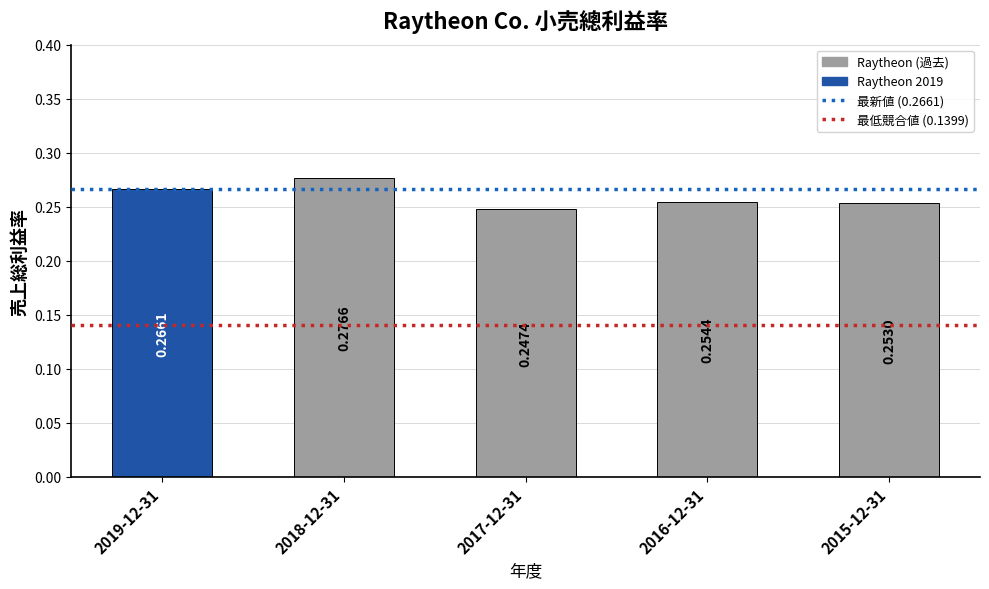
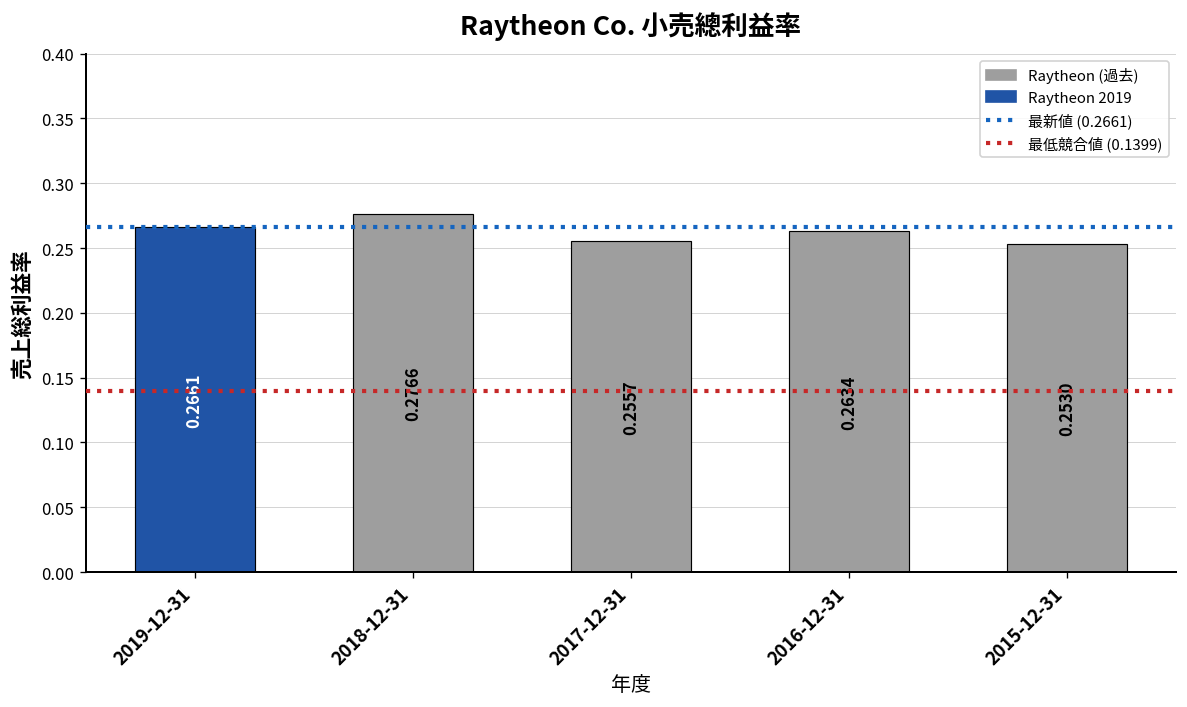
2017-12-31: 0.2474 -> 0.2557
2016-12-31: 0.2544 -> 0.2634
